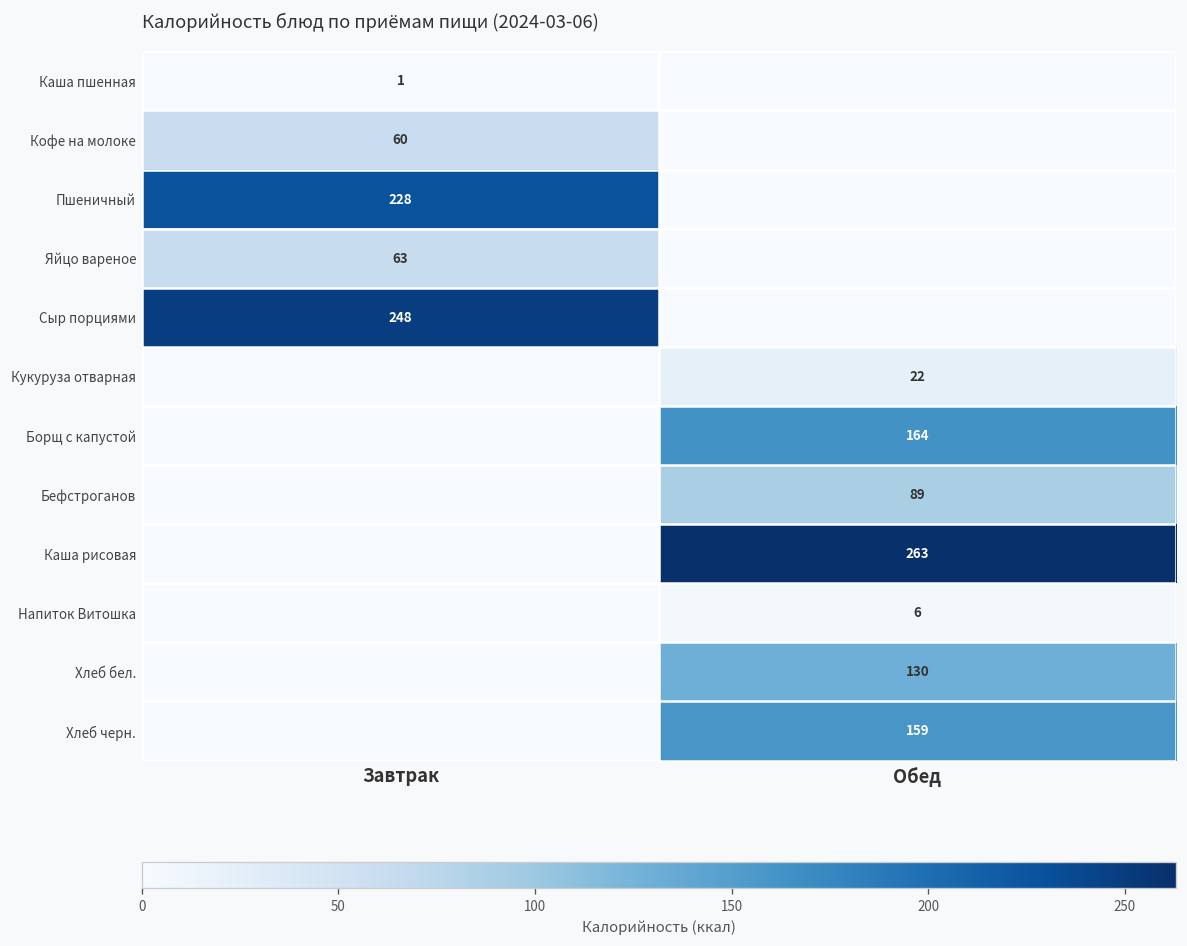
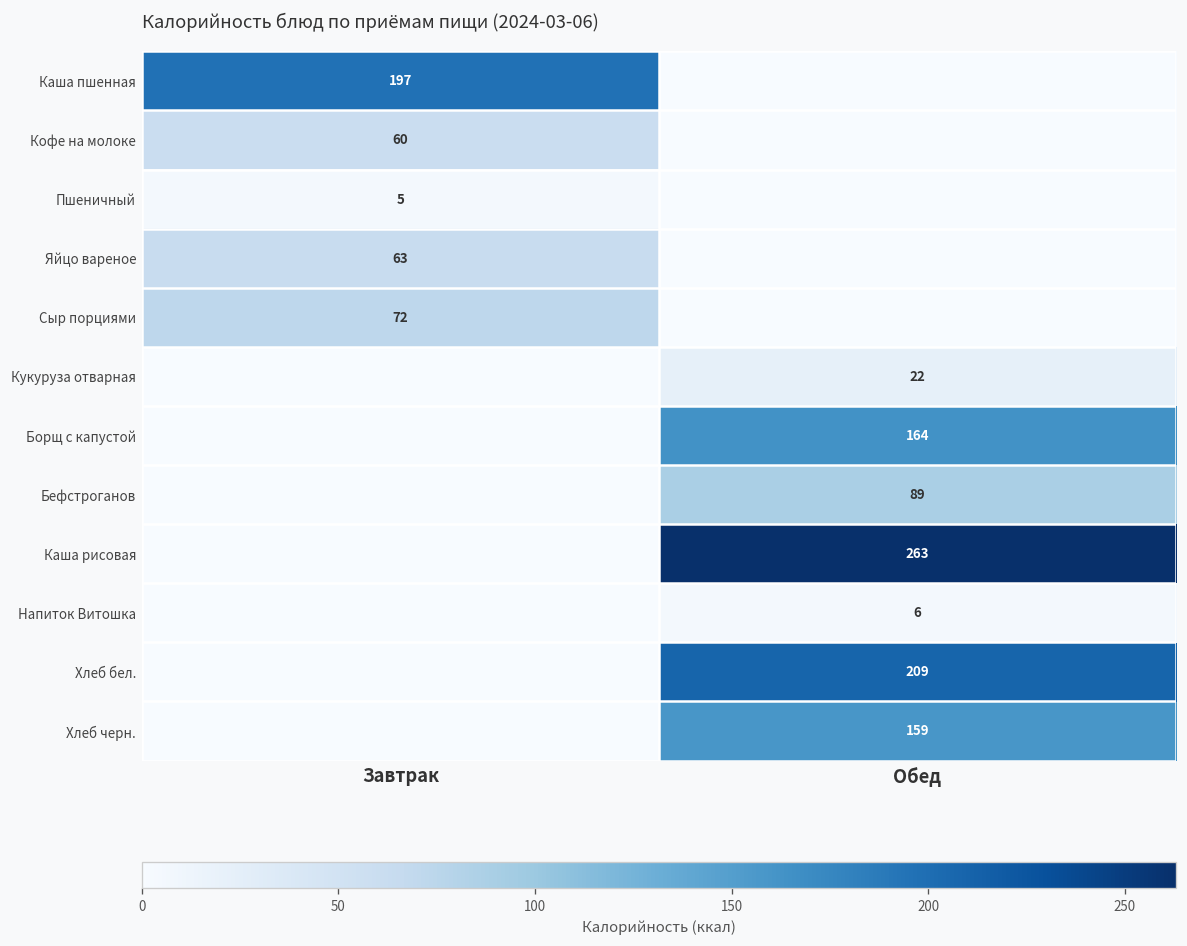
Каша пшенная, Завтрак: 1 -> 197
Пшеничный, Завтрак: 228 -> 5
Сыр порциями, Завтрак: 248 -> 72
Хлеб бел., Обед: 130 -> 209
